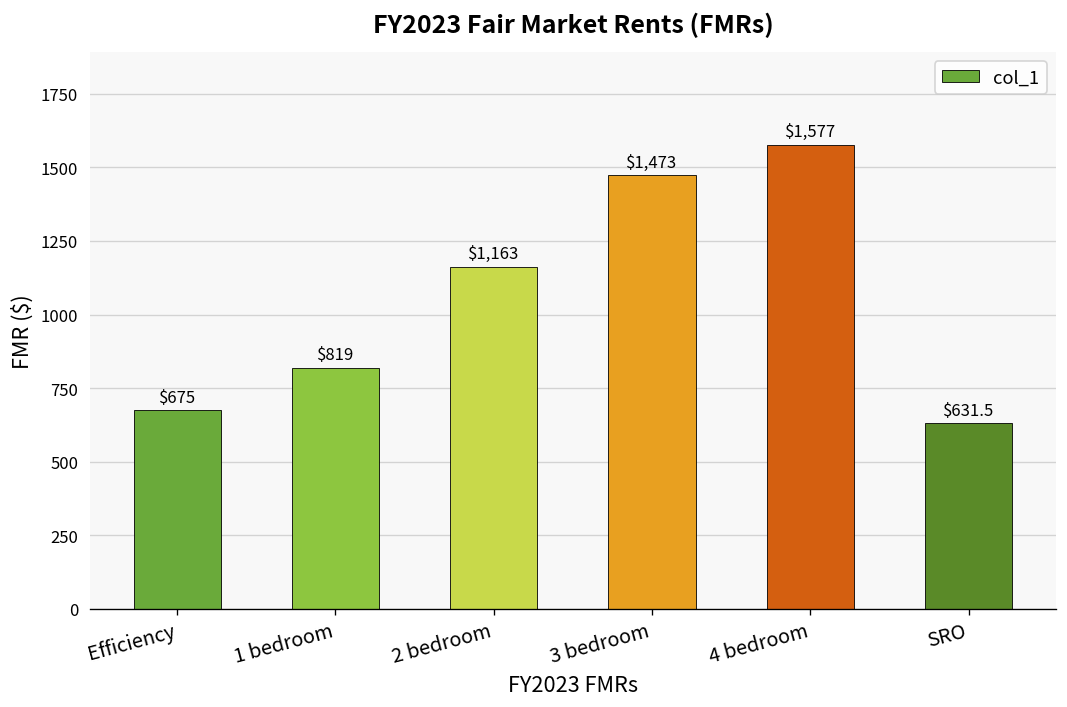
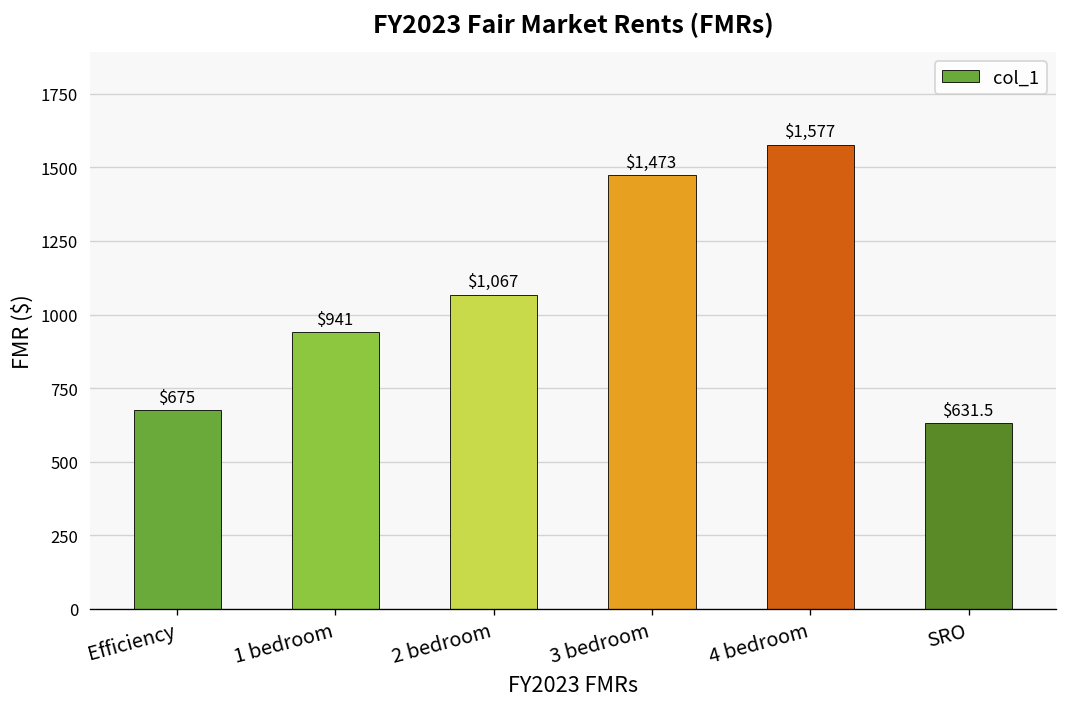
1 bedroom: $819 -> $941
2 bedroom: $1,163 -> $1,067
